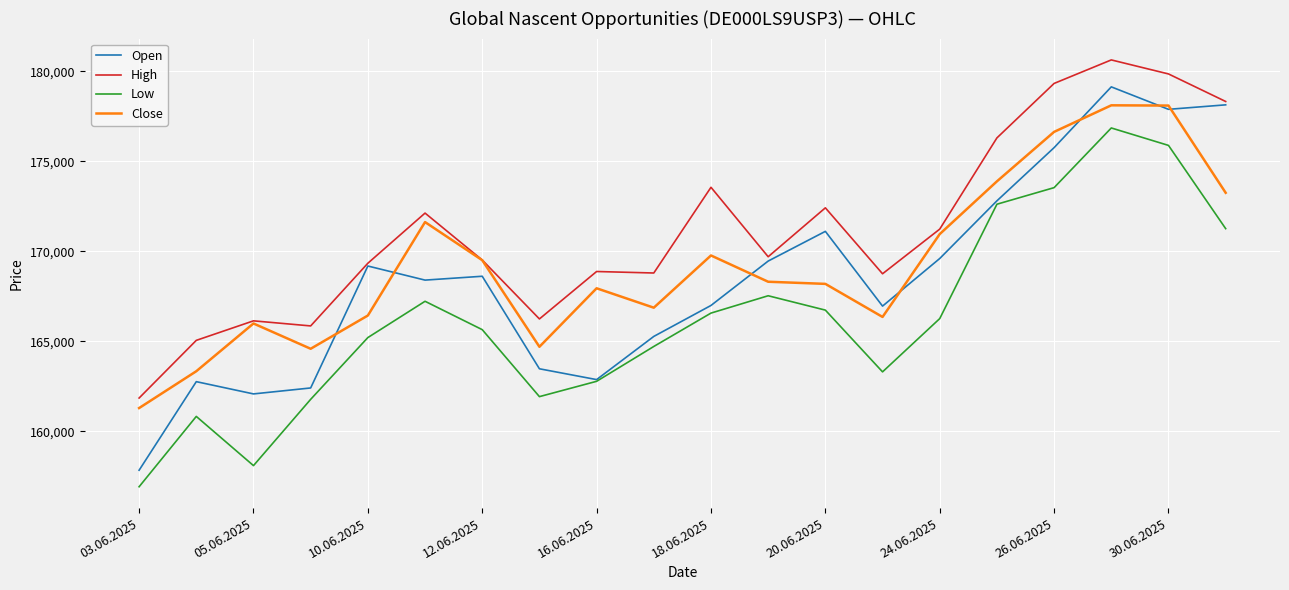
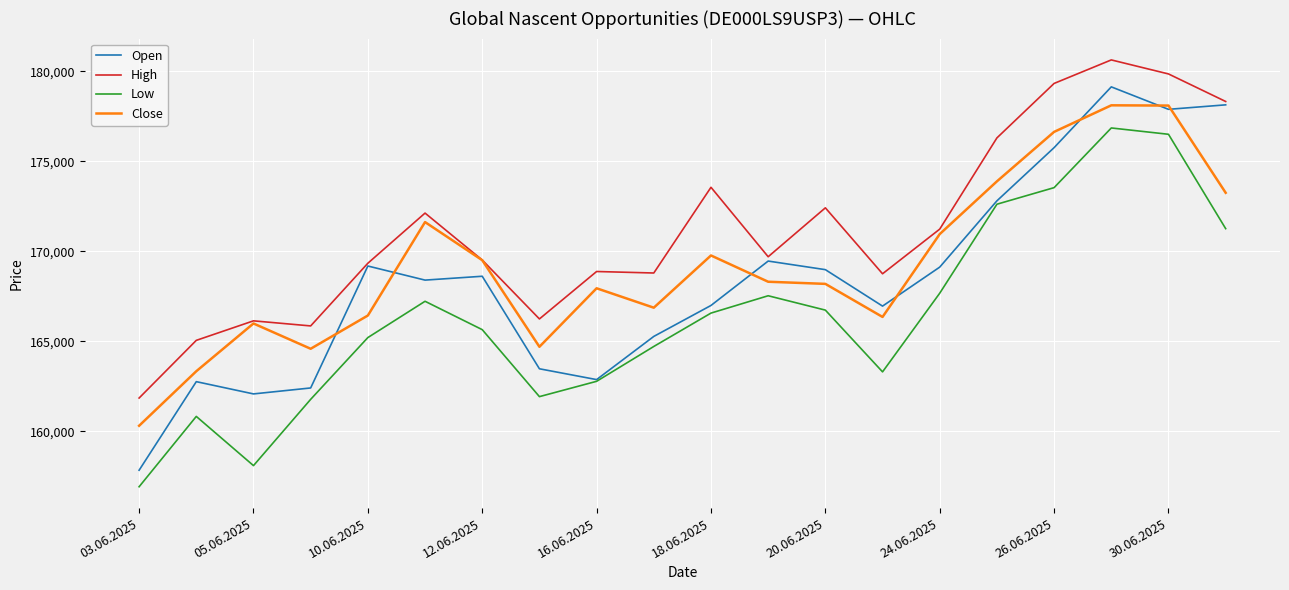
Close, 03.06.2025: 161,300 -> 160,300
Open, 20.06.2025: 171,100 -> 169,000
Open, 24.06.2025: 169,600 -> 169,100
Low, 24.06.2025: 166,300 -> 167,700
Low, 30.06.2025: 175,900 -> 176,500
